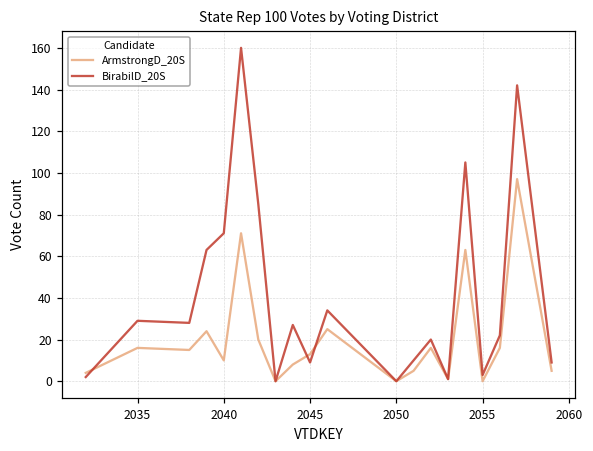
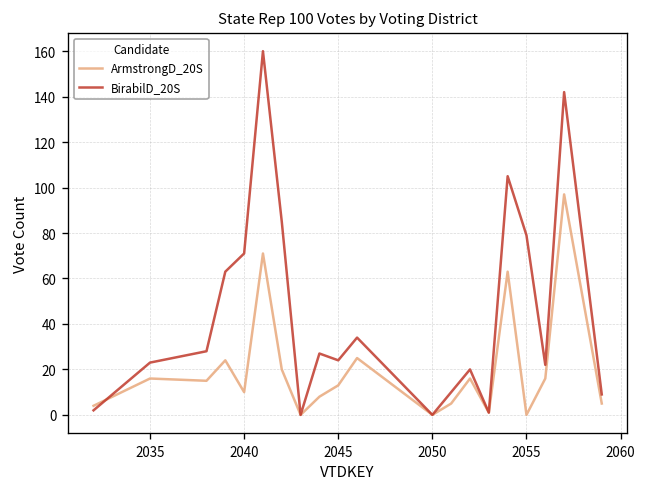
BirabilD_20S, 2035: 29 -> 23
BirabilD_20S, 2045: 9 -> 24
BirabilD_20S, 2055: 3 -> 79
